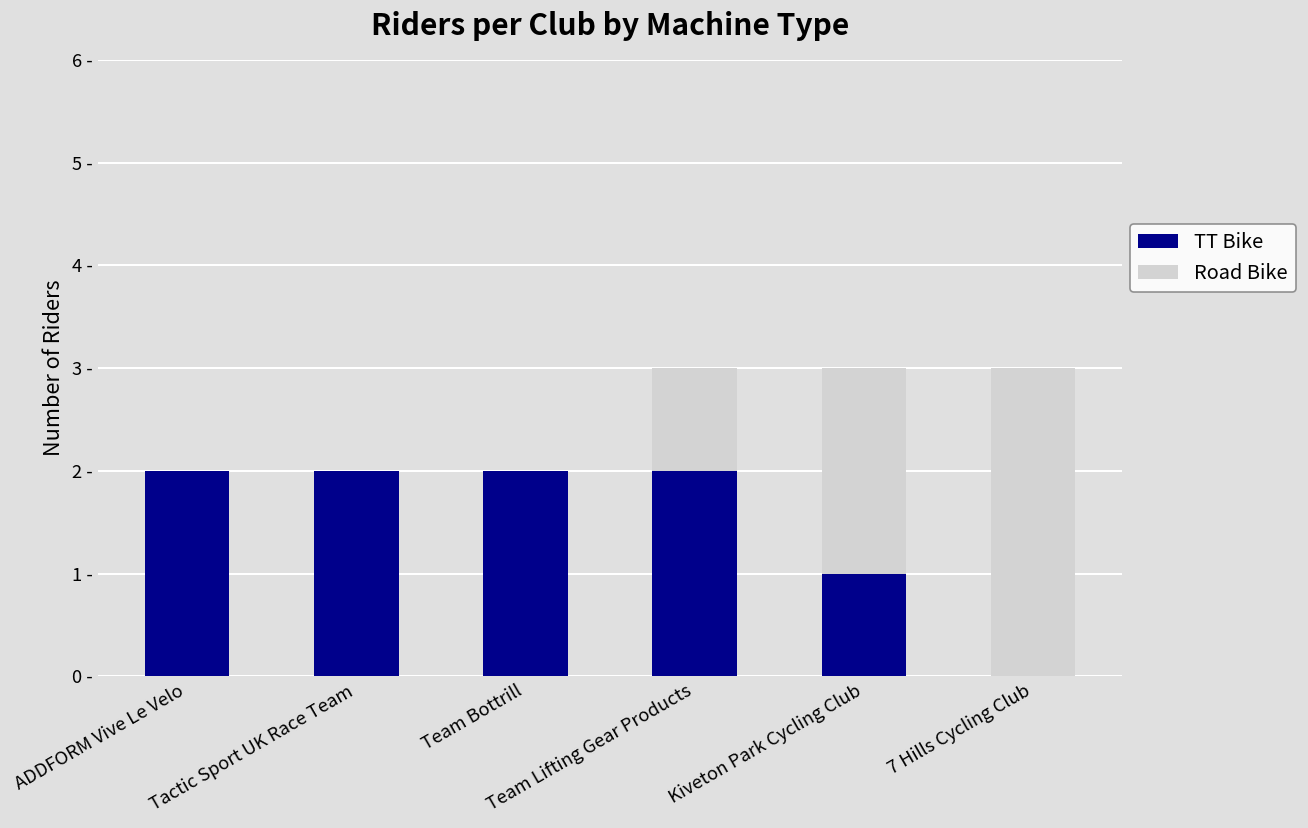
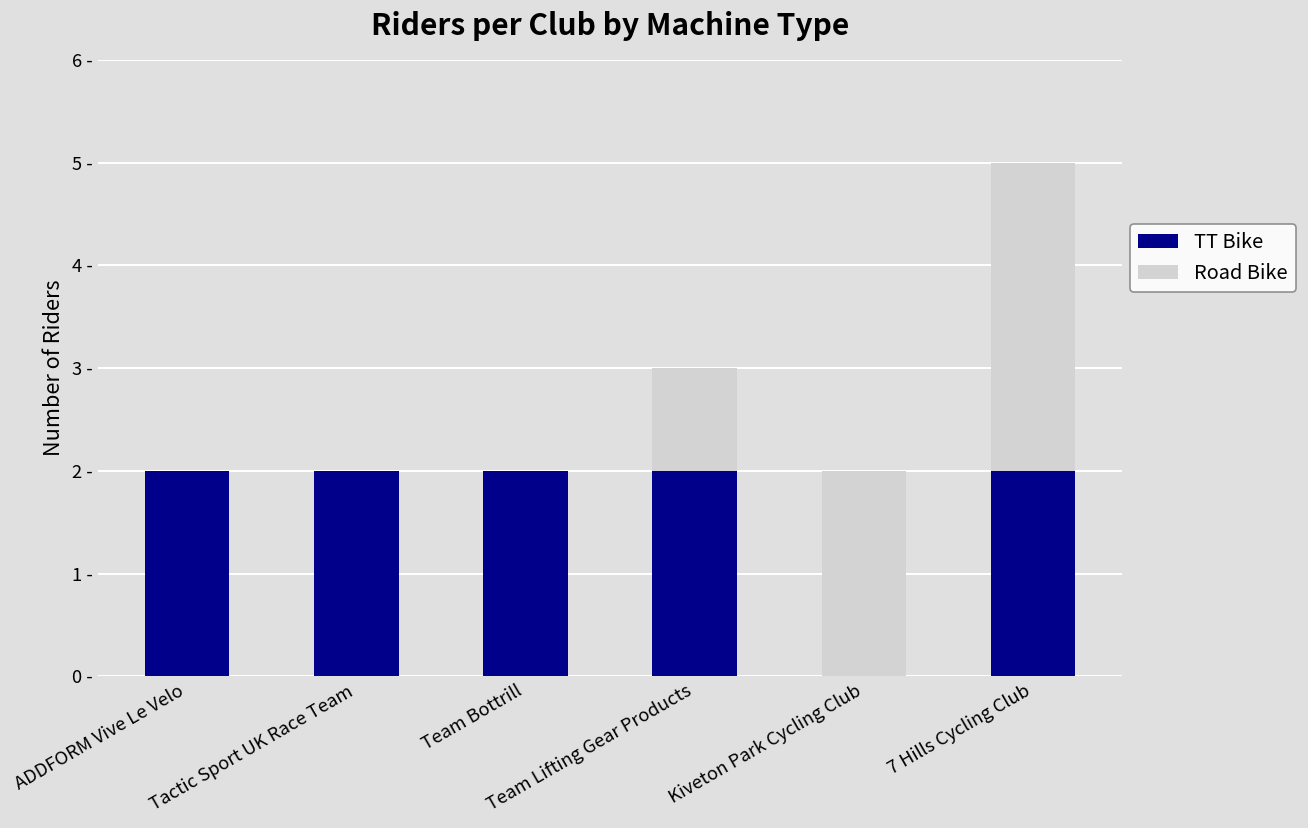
TT Bike, Kiveton Park Cycling Club: 1 - -> 0 -
TT Bike, 7 Hills Cycling Club: 0 - -> 2 -
